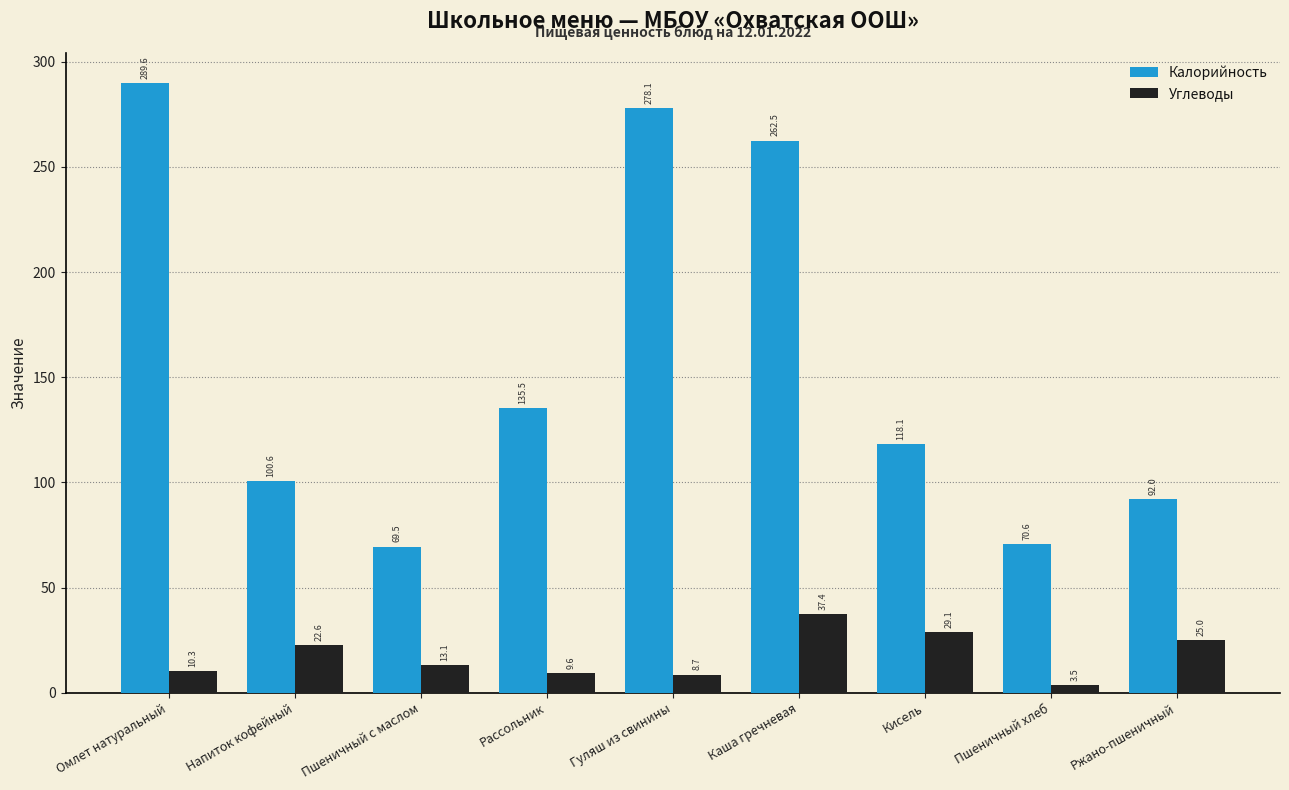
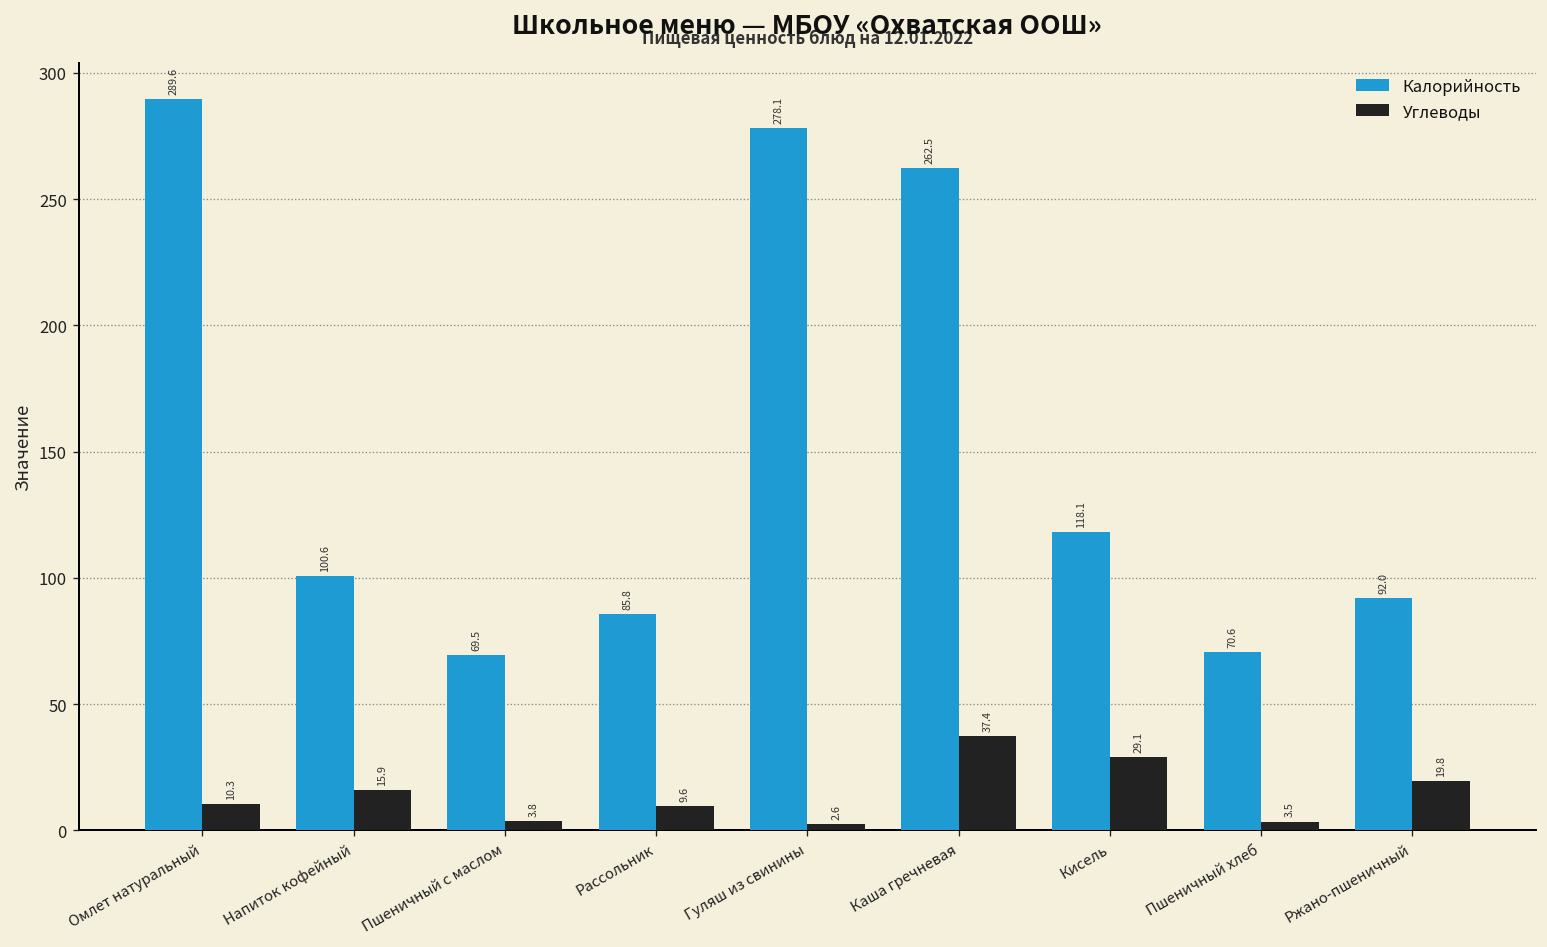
Углеводы, Напиток кофейный: 22.6 -> 15.9
Углеводы, Пшеничный с маслом: 13.1 -> 3.8
Калорийность, Рассольник: 135.5 -> 85.8
Углеводы, Гуляш из свинины: 8.7 -> 2.6
Углеводы, Ржано-пшеничный: 25.0 -> 19.8
